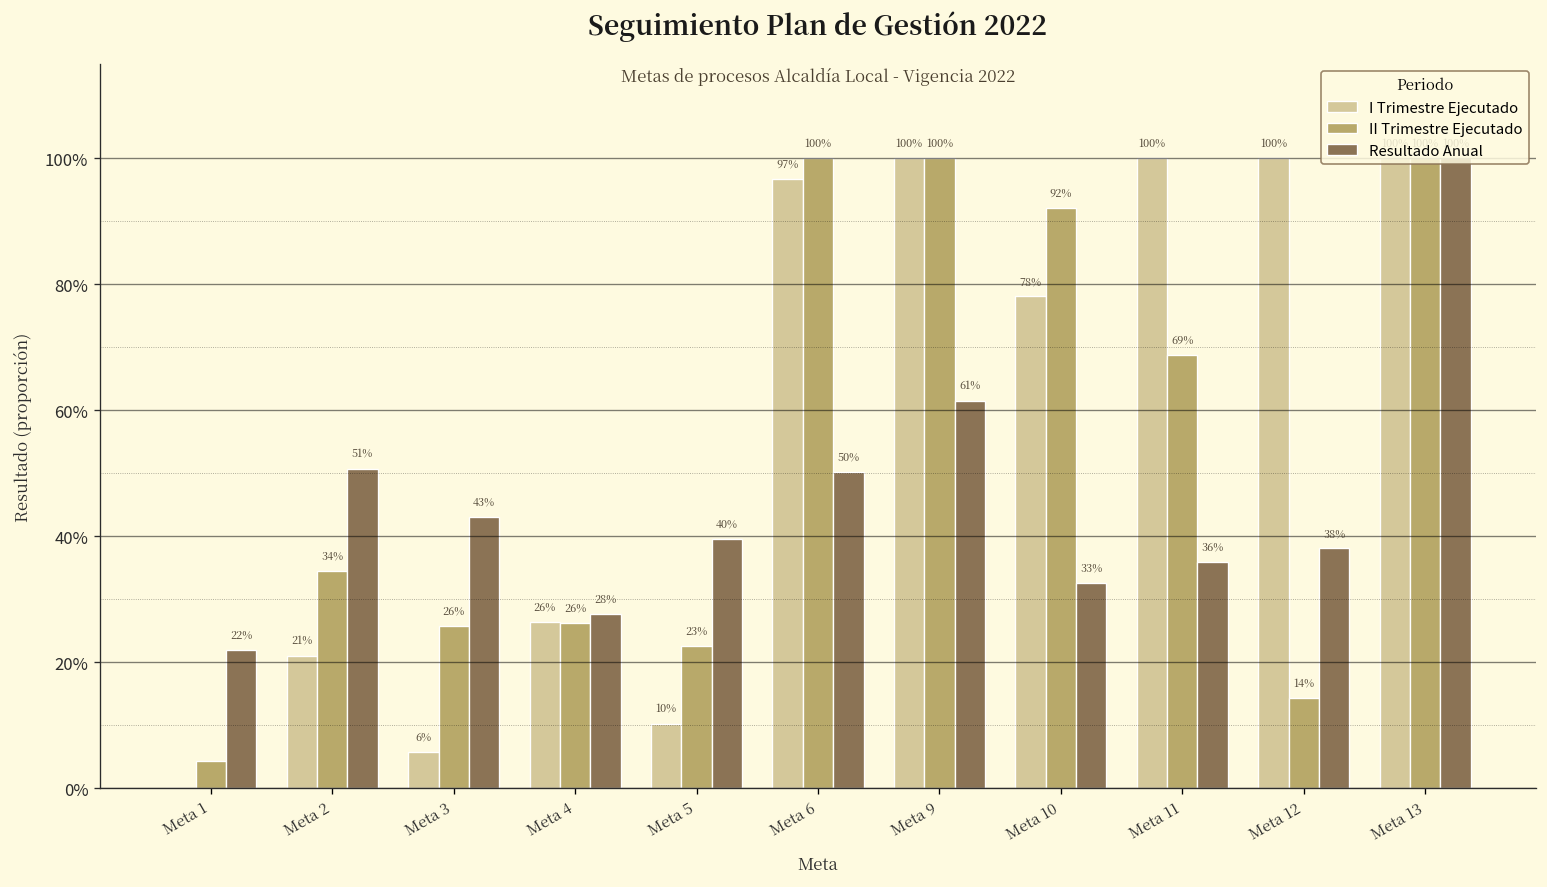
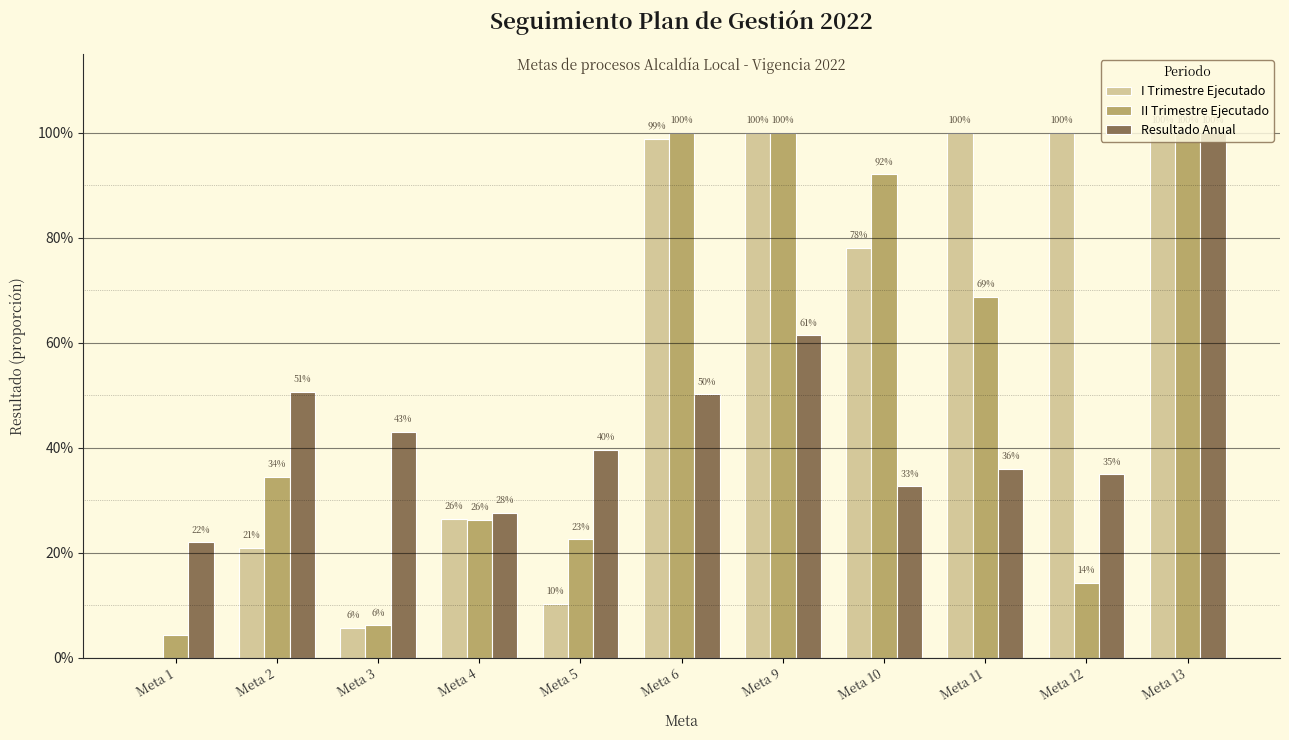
II Trimestre Ejecutado, Meta 3: 26% -> 6%
I Trimestre Ejecutado, Meta 6: 97% -> 99%
Resultado Anual, Meta 12: 38% -> 35%
